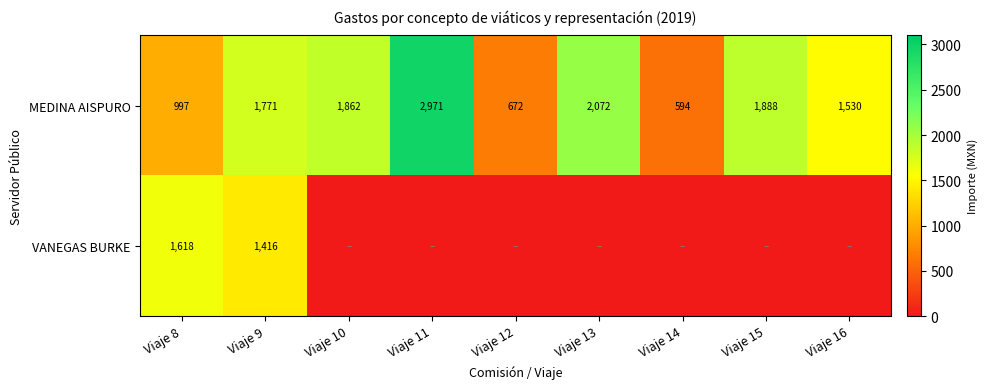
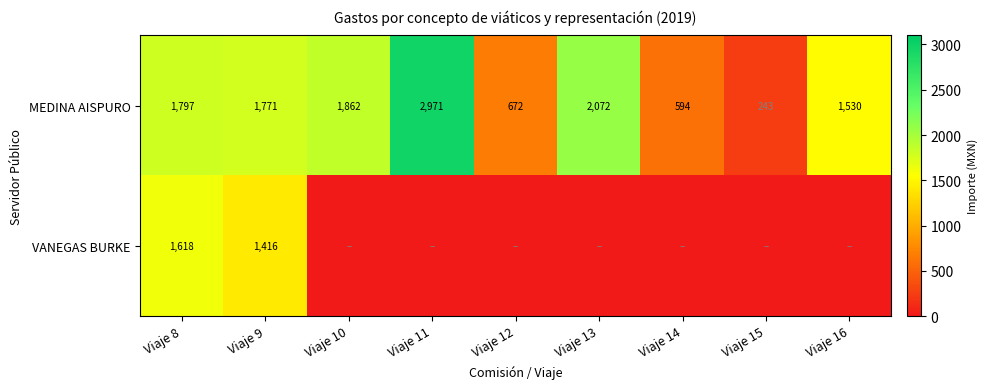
MEDINA AISPURO, Viaje 8: 997 -> 1,797
MEDINA AISPURO, Viaje 15: 1,888 -> 243
